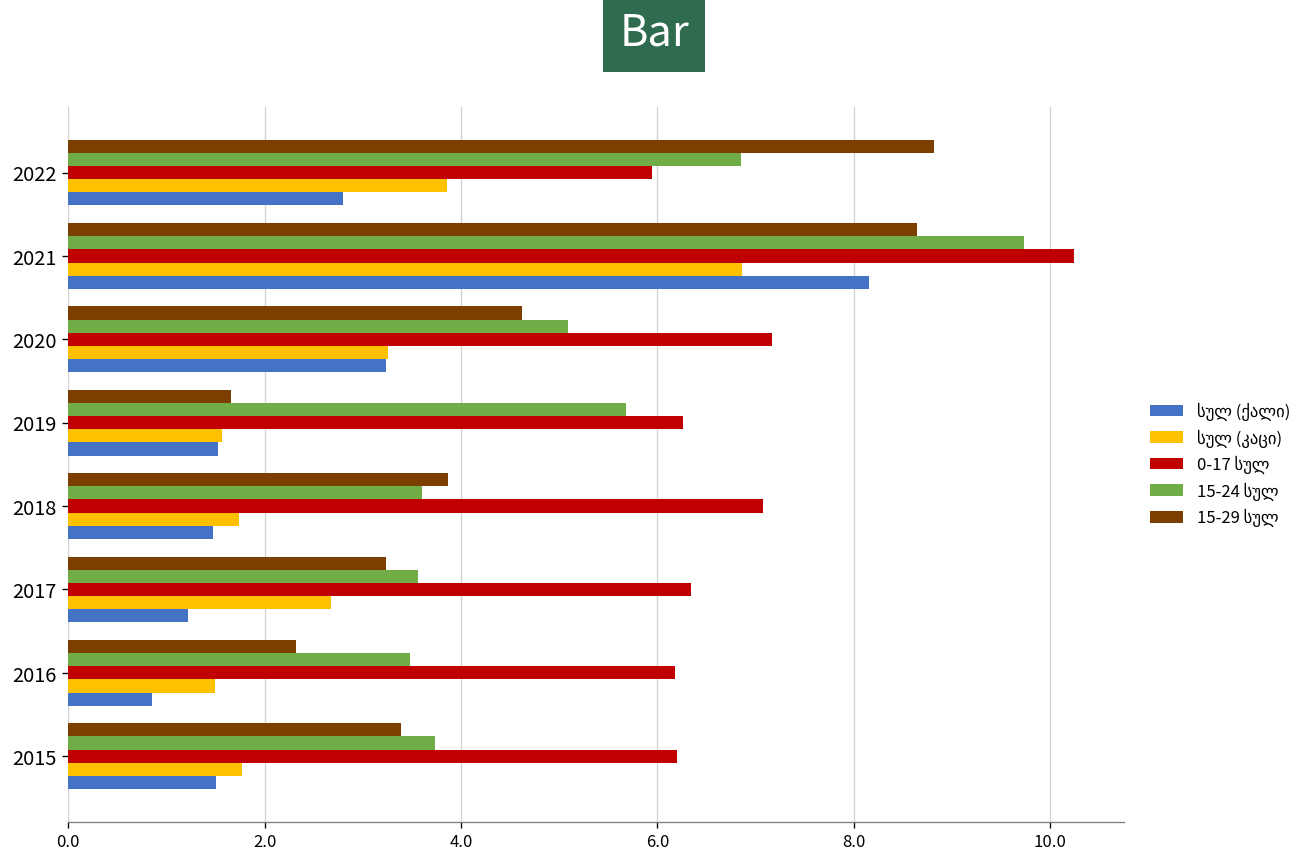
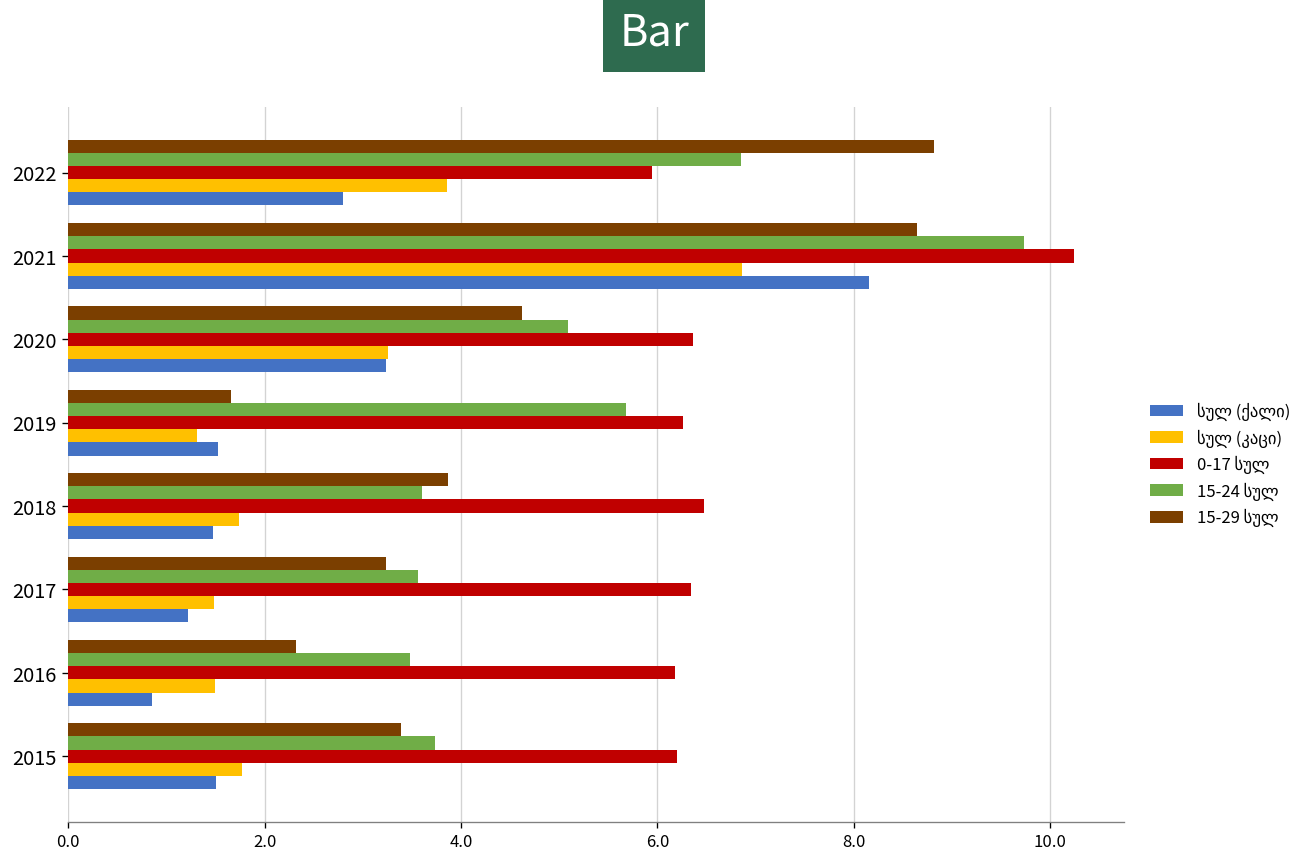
0-17 სულ, 2020: 7.2 -> 6.4
სულ (კაცი), 2019: 1.6 -> 1.3
0-17 სულ, 2018: 7.1 -> 6.5
სულ (კაცი), 2017: 2.7 -> 1.5
